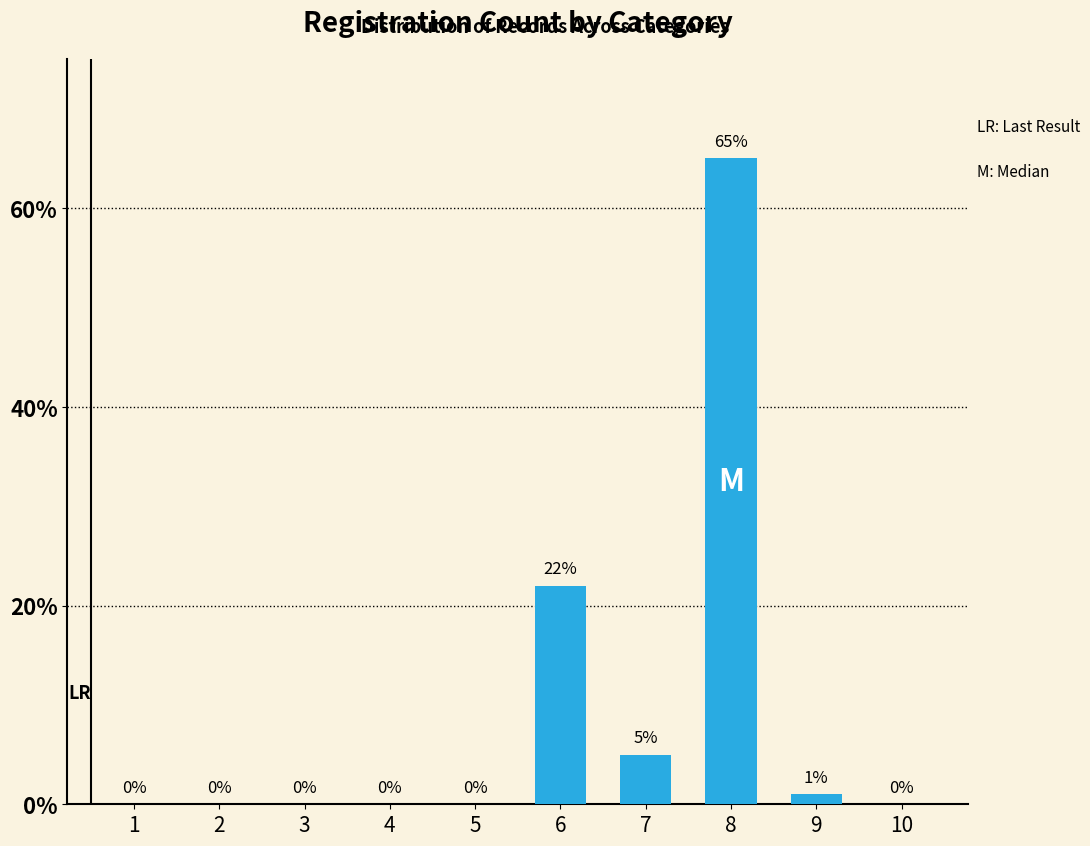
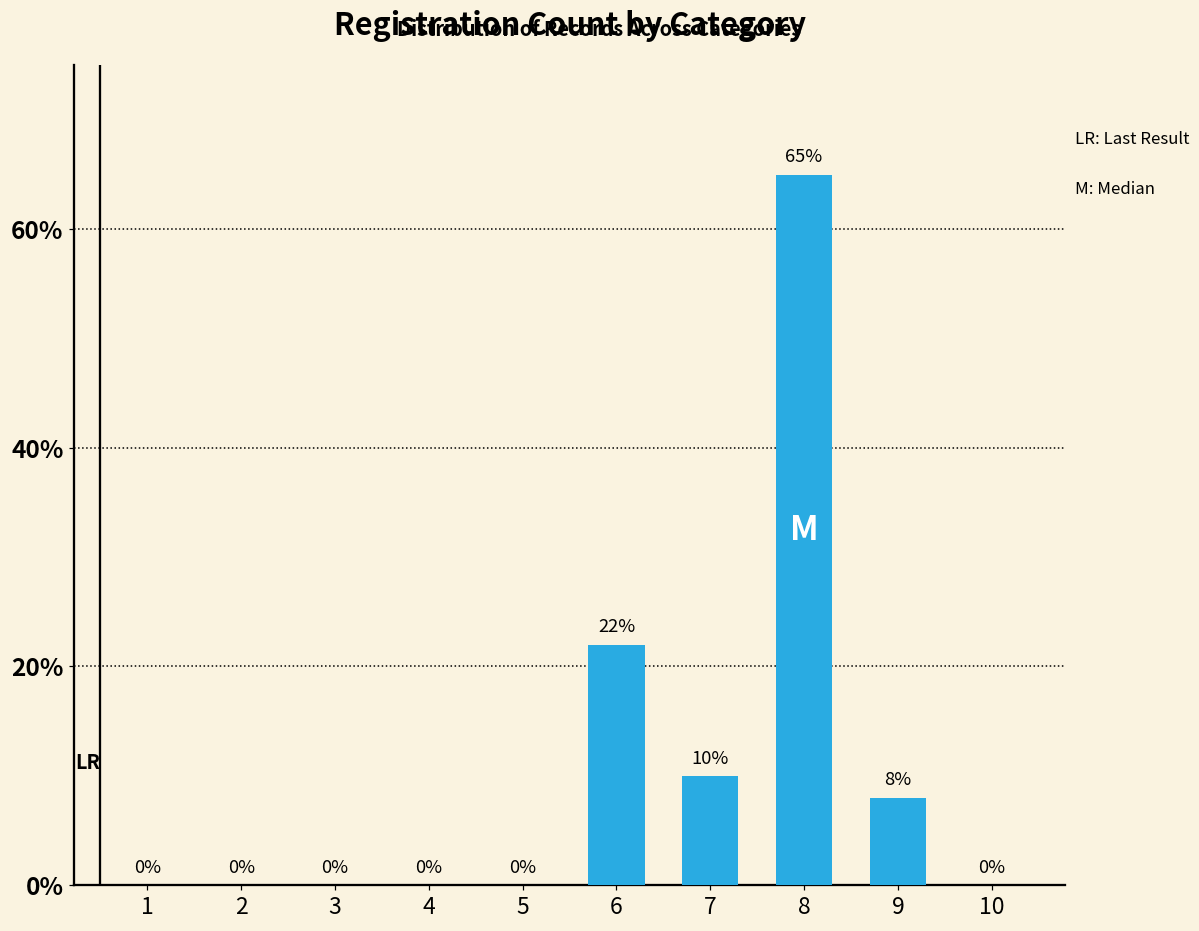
7: 5% -> 10%
9: 1% -> 8%
